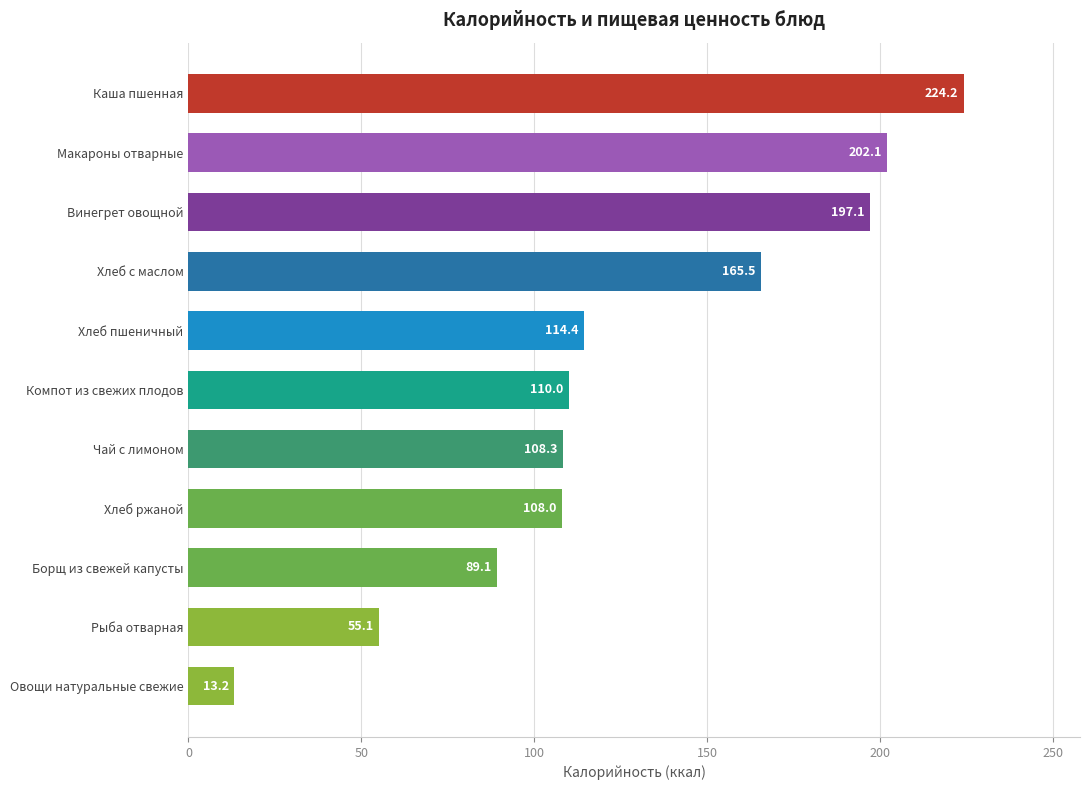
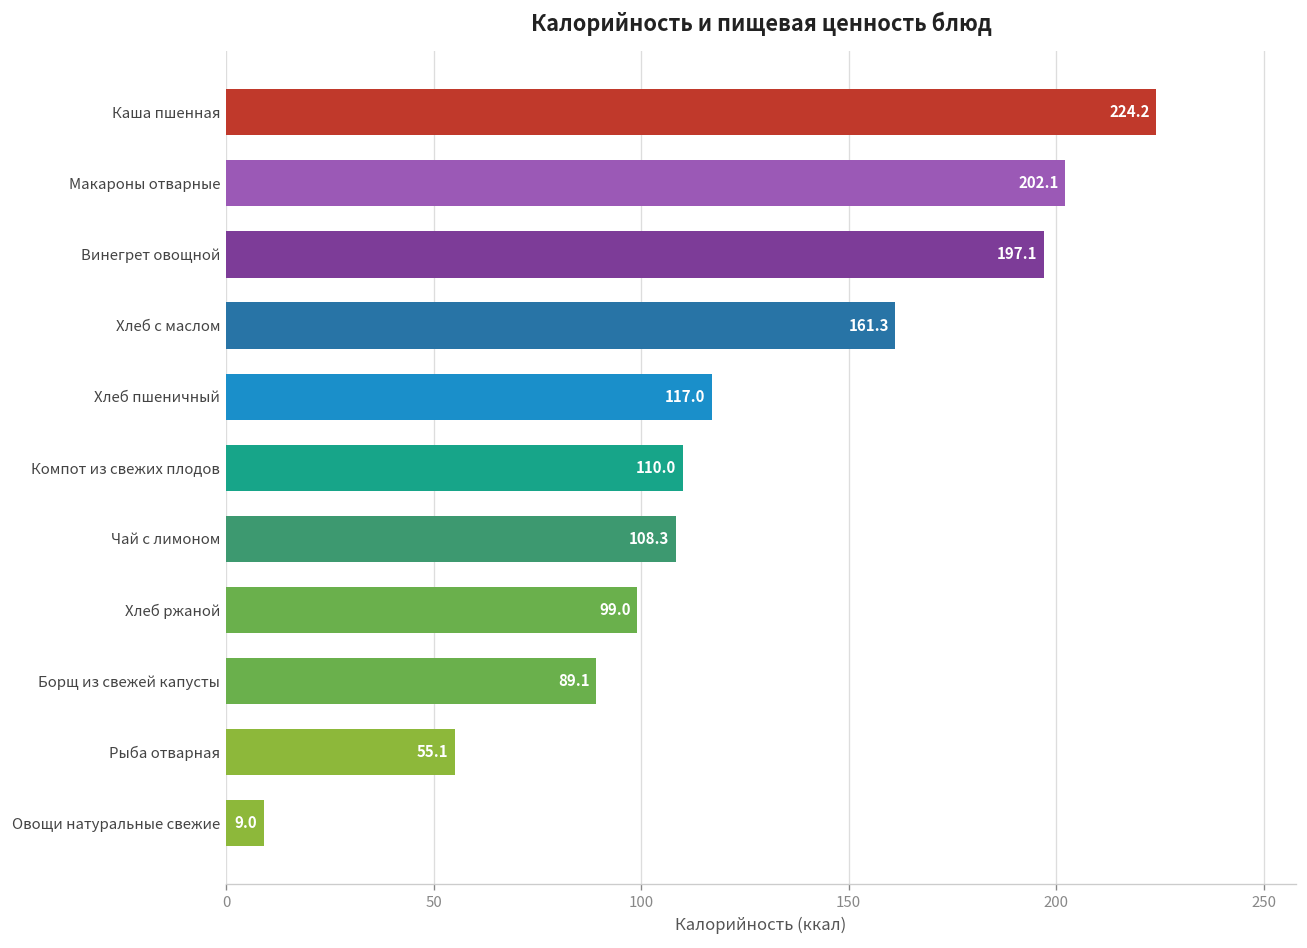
Хлеб с маслом: 165.5 -> 161.3
Хлеб пшеничный: 114.4 -> 117.0
Хлеб ржаной: 108.0 -> 99.0
Овощи натуральные свежие: 13.2 -> 9.0
